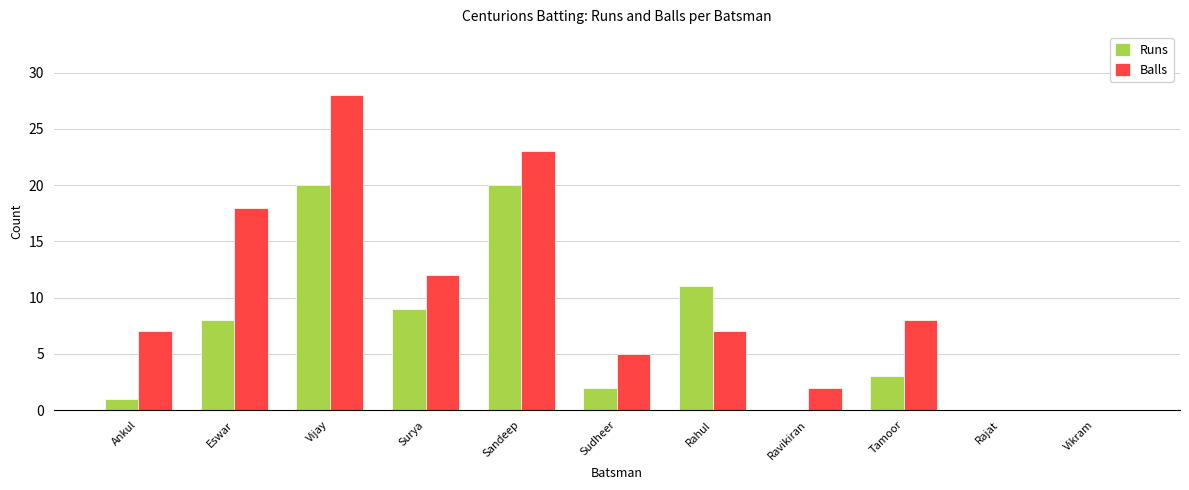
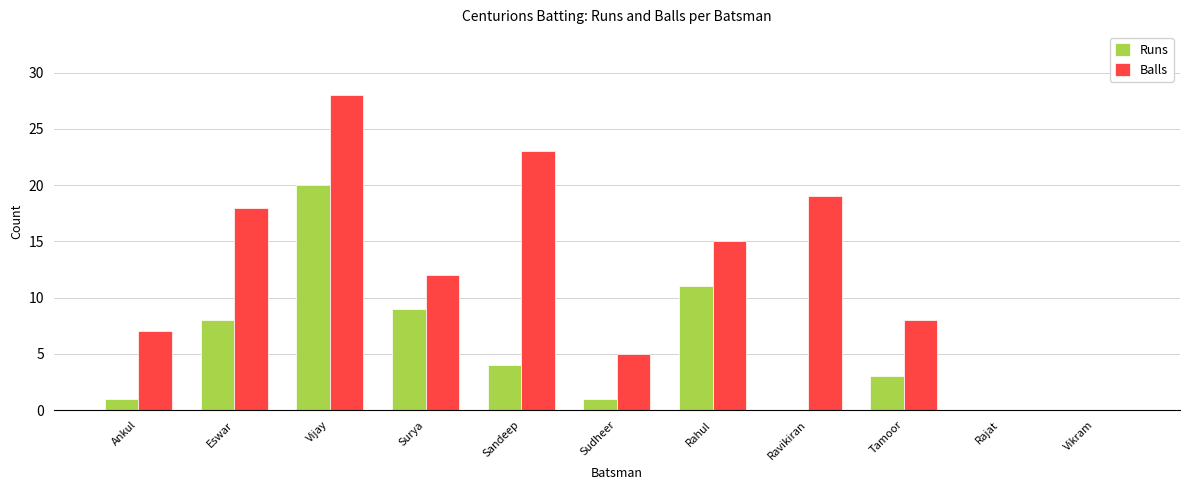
Runs, Sandeep: 20 -> 4
Runs, Sudheer: 2 -> 1
Balls, Rahul: 7 -> 15
Balls, Ravikiran: 2 -> 19
